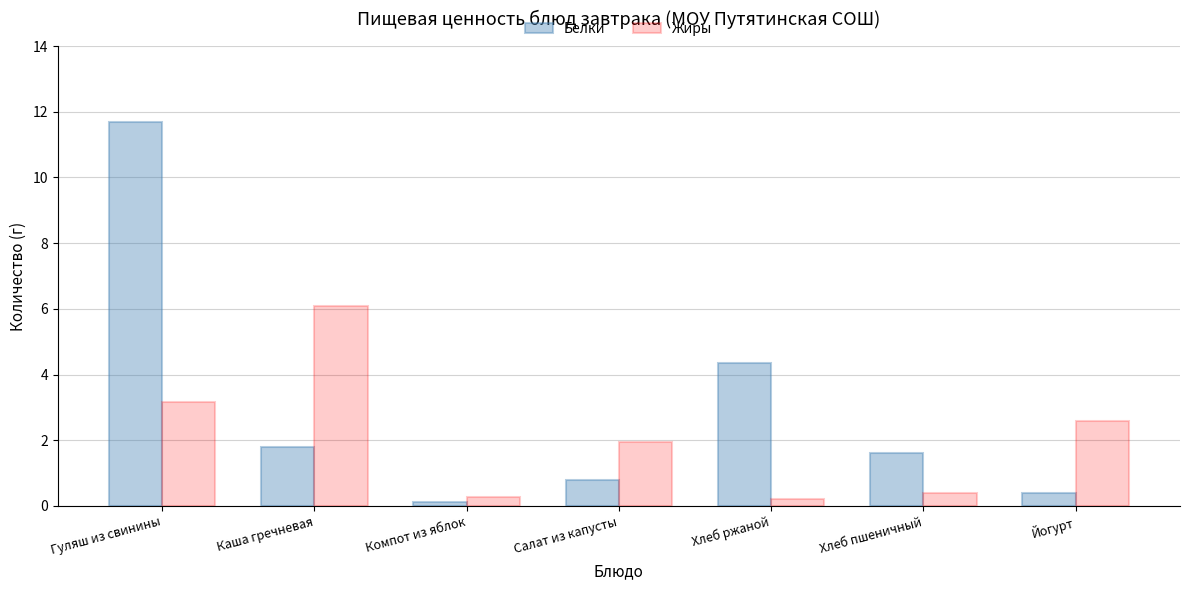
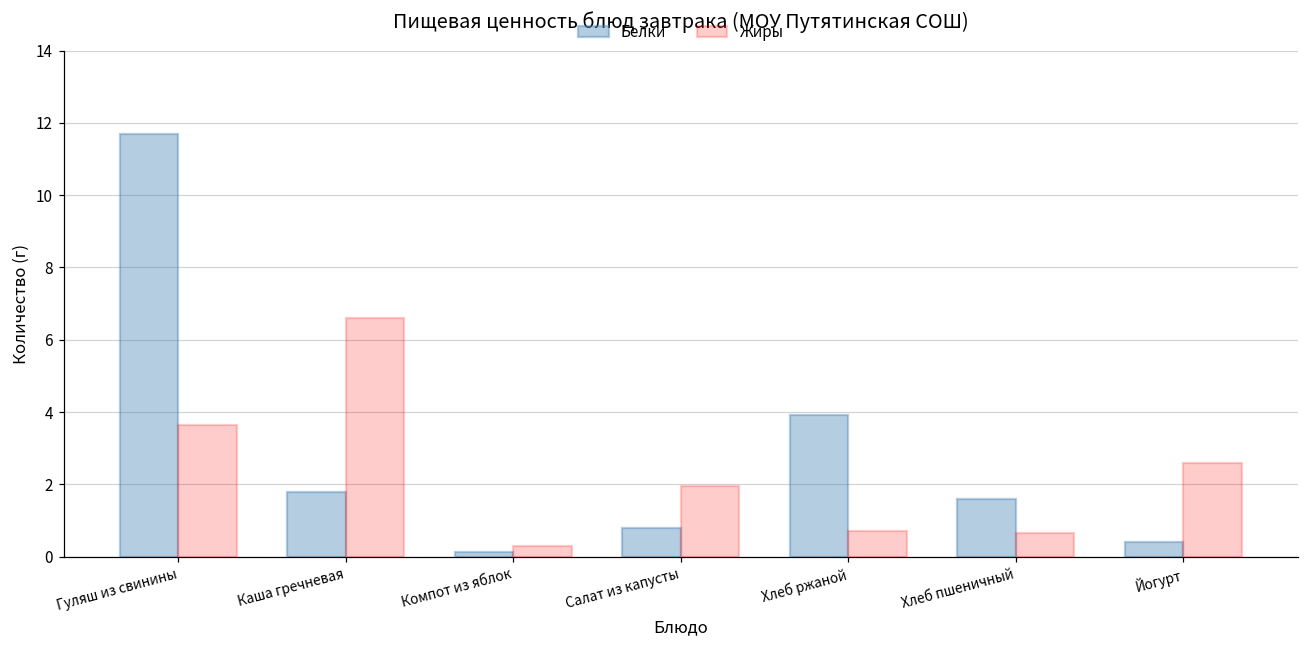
Жиры, Гуляш из свинины: 3.2 -> 3.7
Жиры, Каша гречневая: 6.1 -> 6.6
Белки, Хлеб ржаной: 4.3 -> 3.9
Жиры, Хлеб ржаной: 0.2 -> 0.7
Жиры, Хлеб пшеничный: 0.4 -> 0.6
